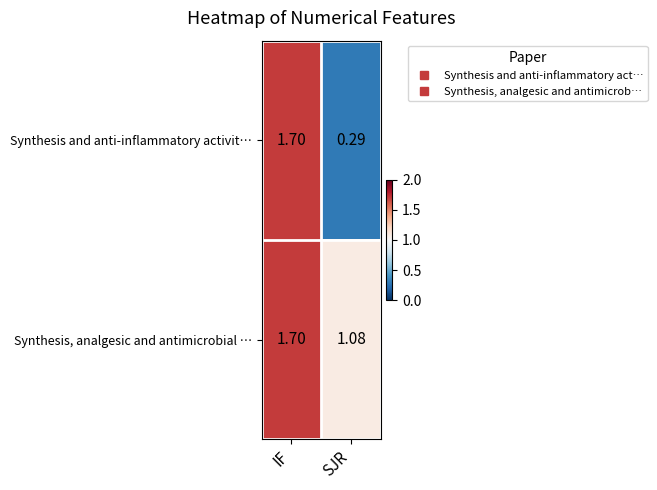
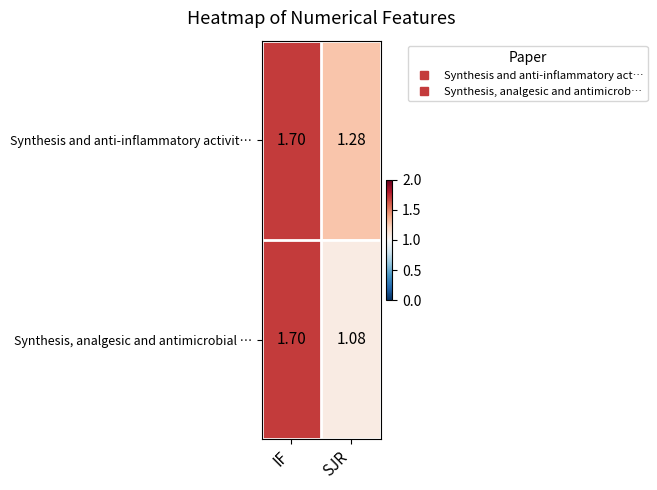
Synthesis and anti-inflammatory activit…, SJR: 0.29 -> 1.28
